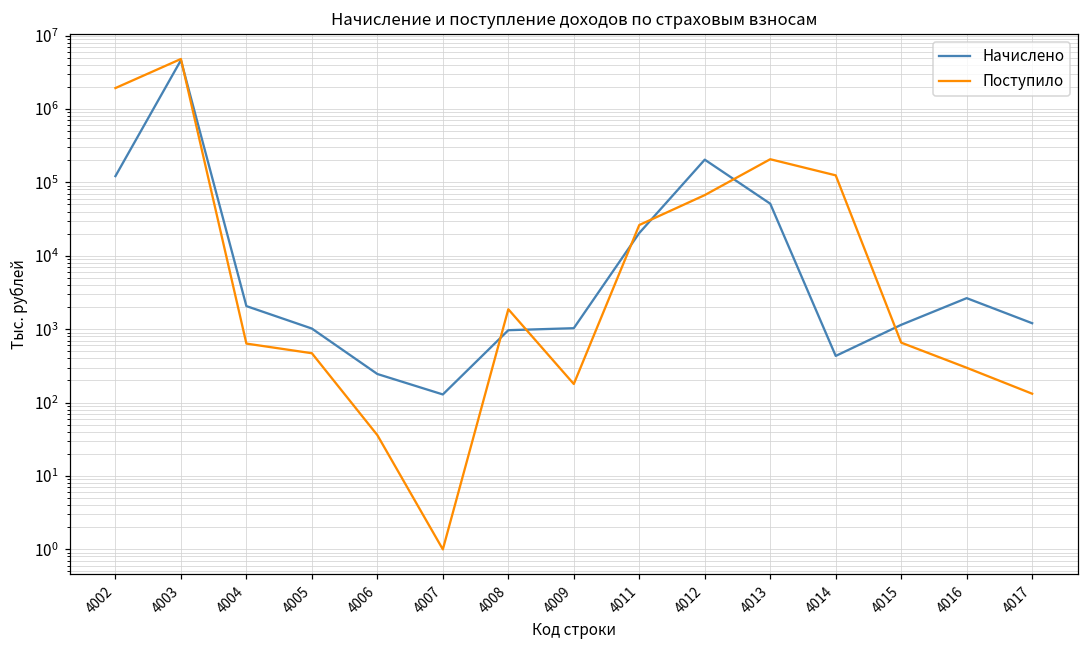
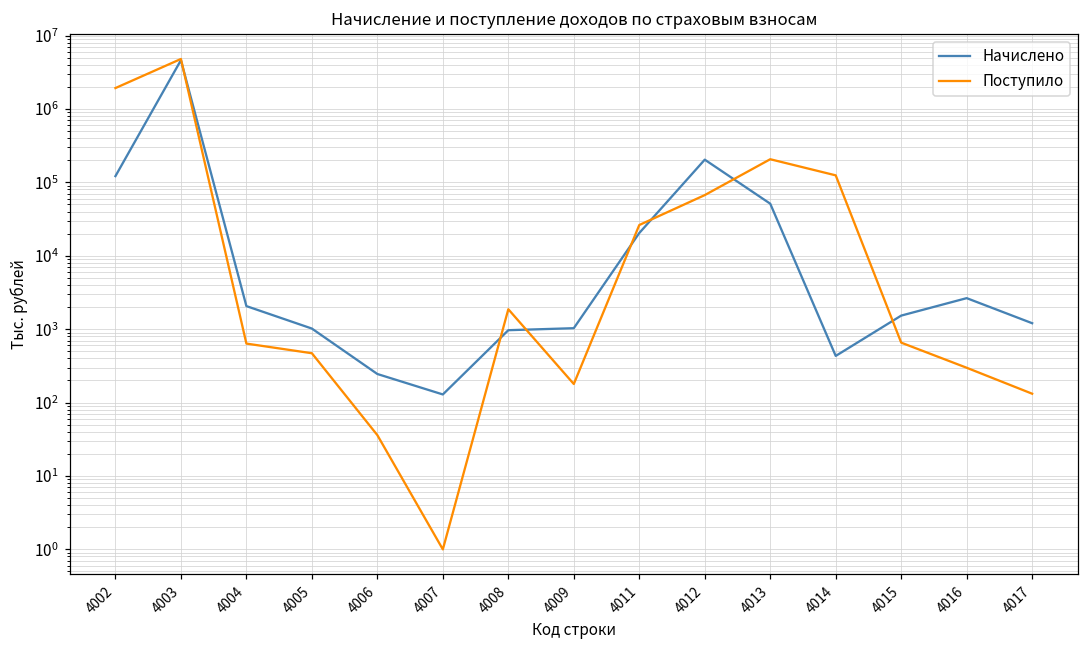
Начислено, 4015: 1100 -> 1500
